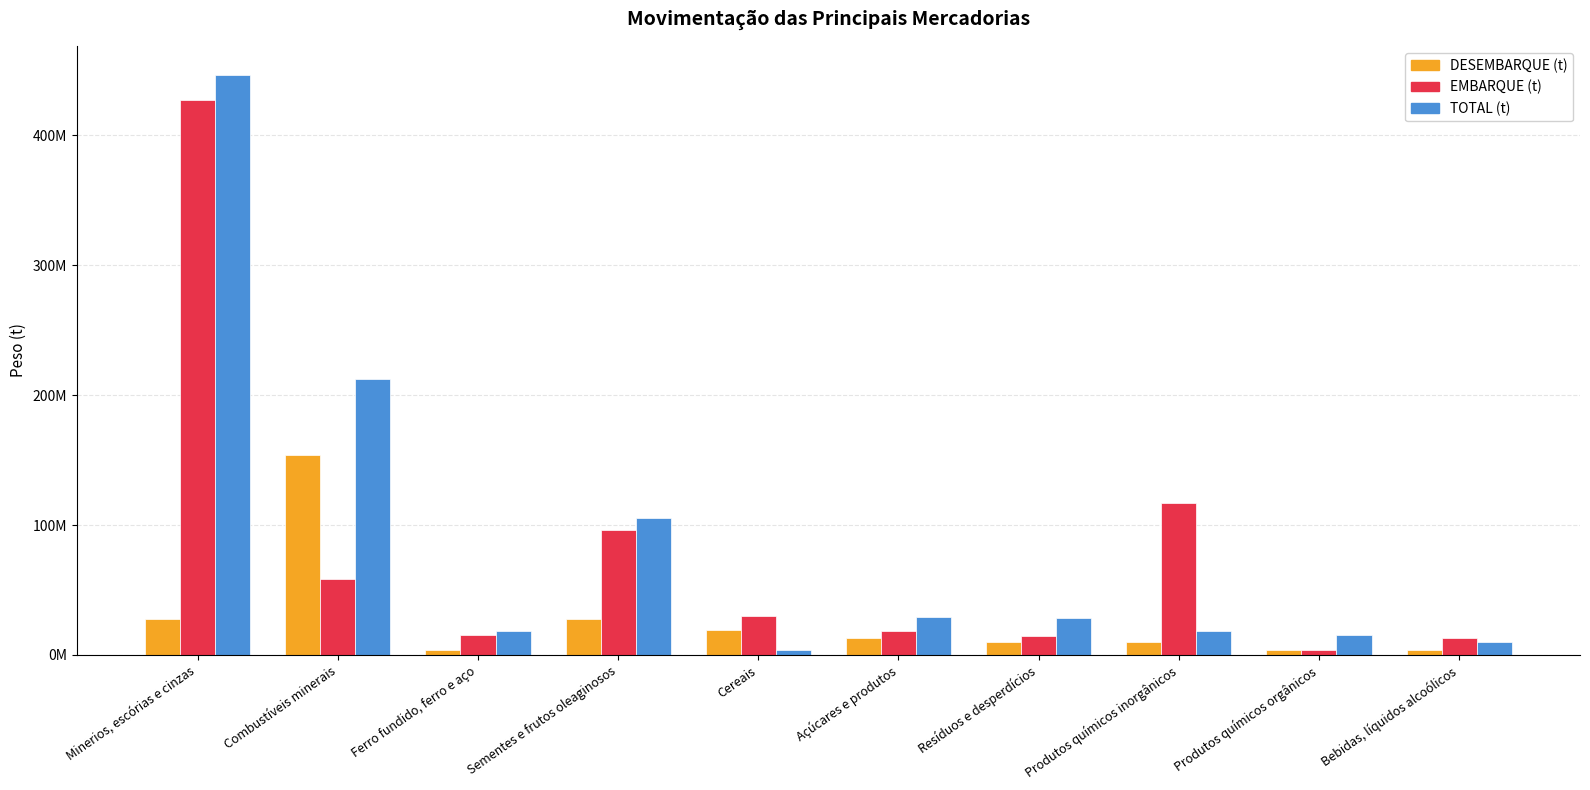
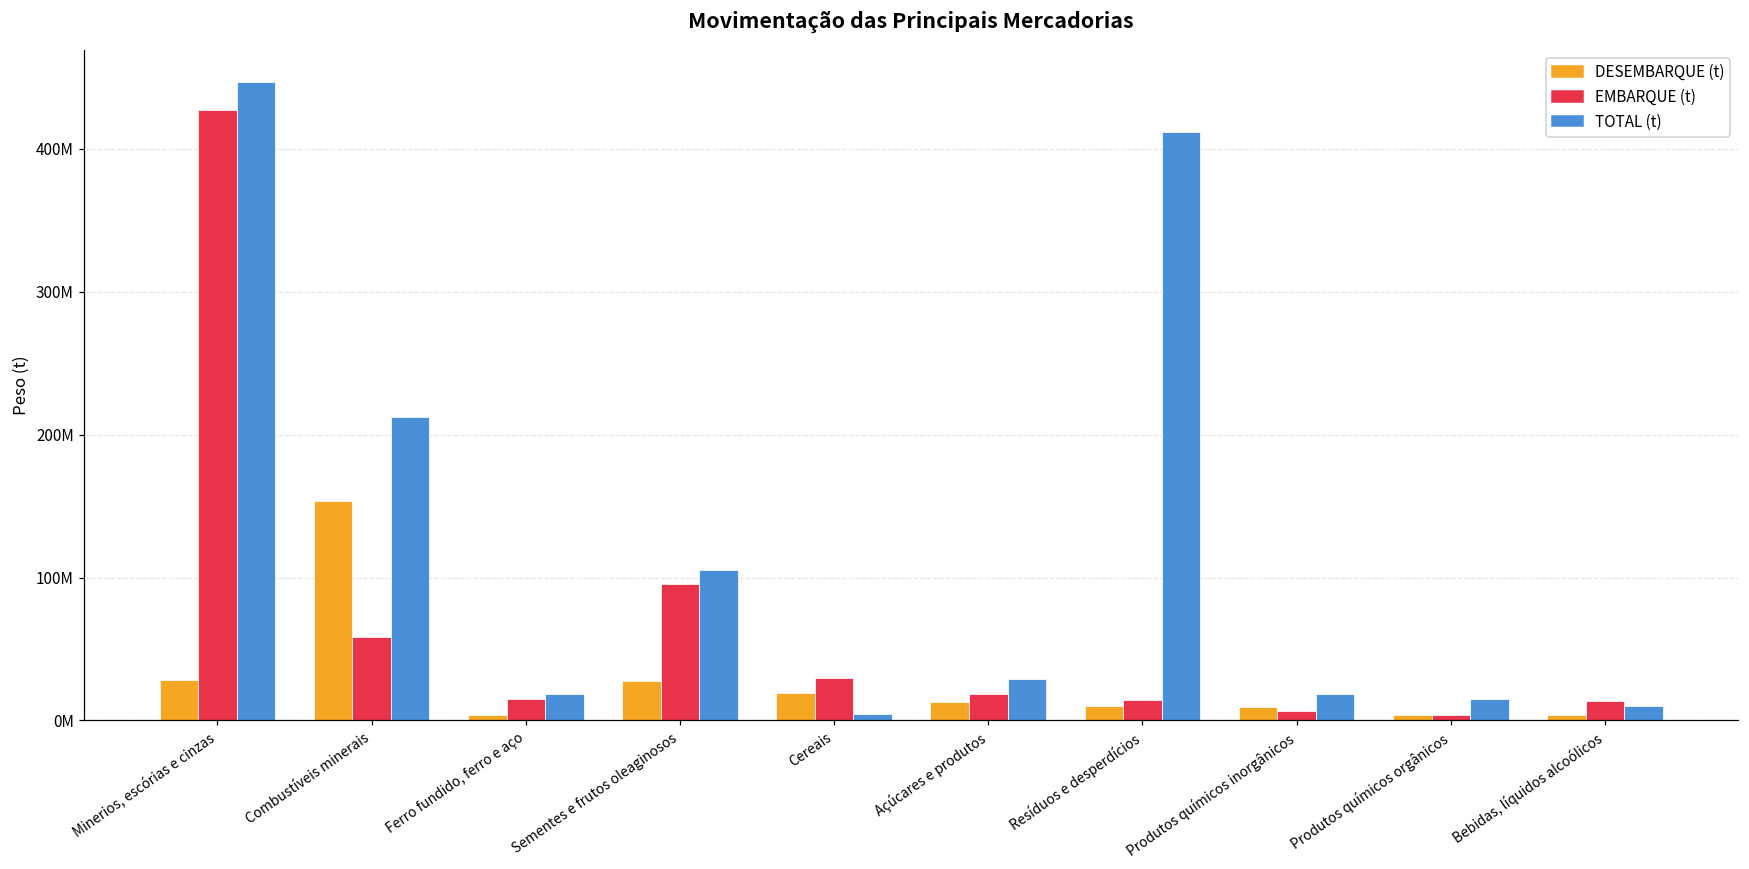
TOTAL (t), Resíduos e desperdícios: 29000000 -> 412000000
EMBARQUE (t), Produtos químicos inorgânicos: 117000000 -> 7000000
